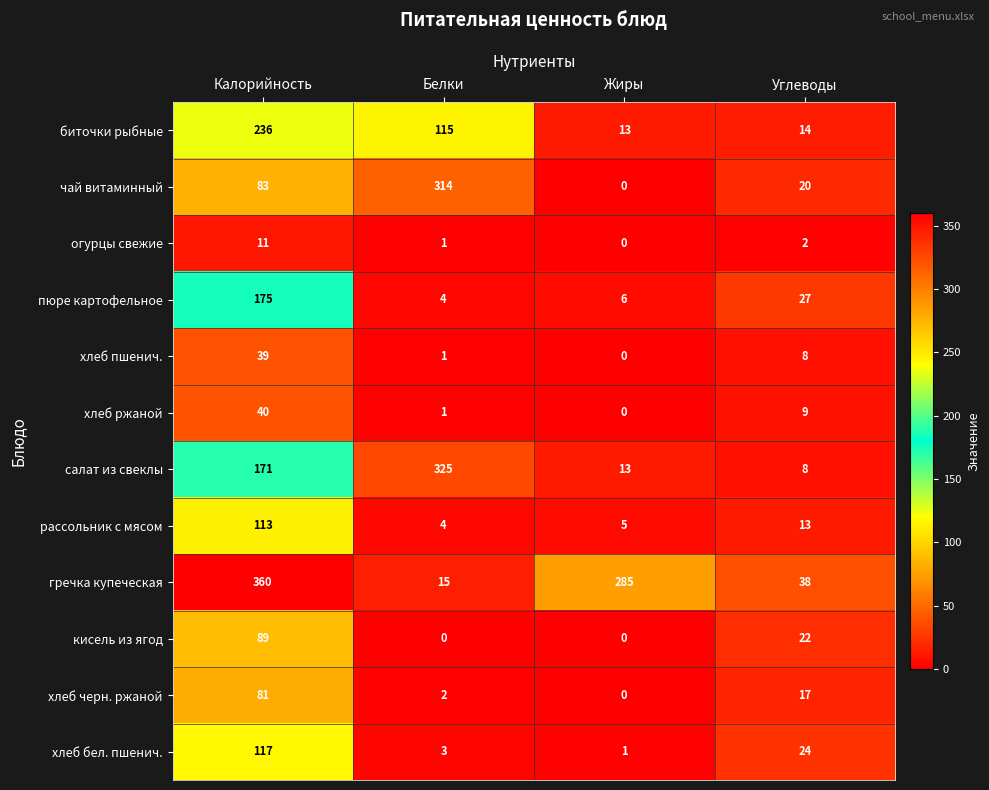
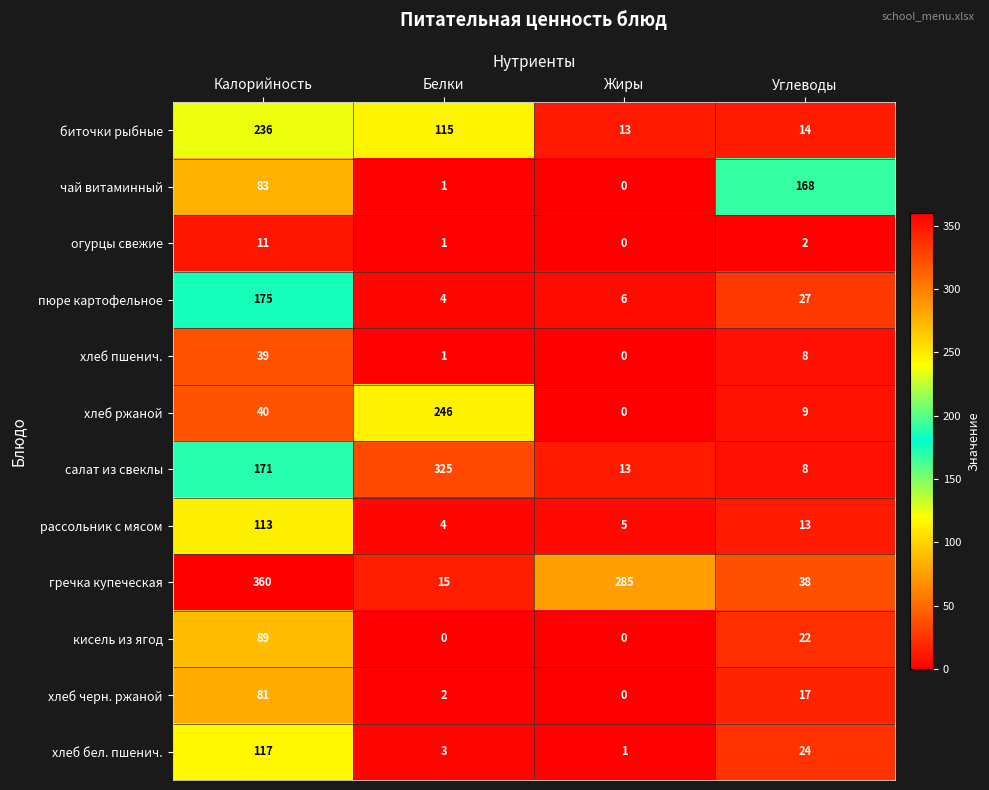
чай витаминный, Белки: 314 -> 1
чай витаминный, Углеводы: 20 -> 168
хлеб ржаной, Белки: 1 -> 246
